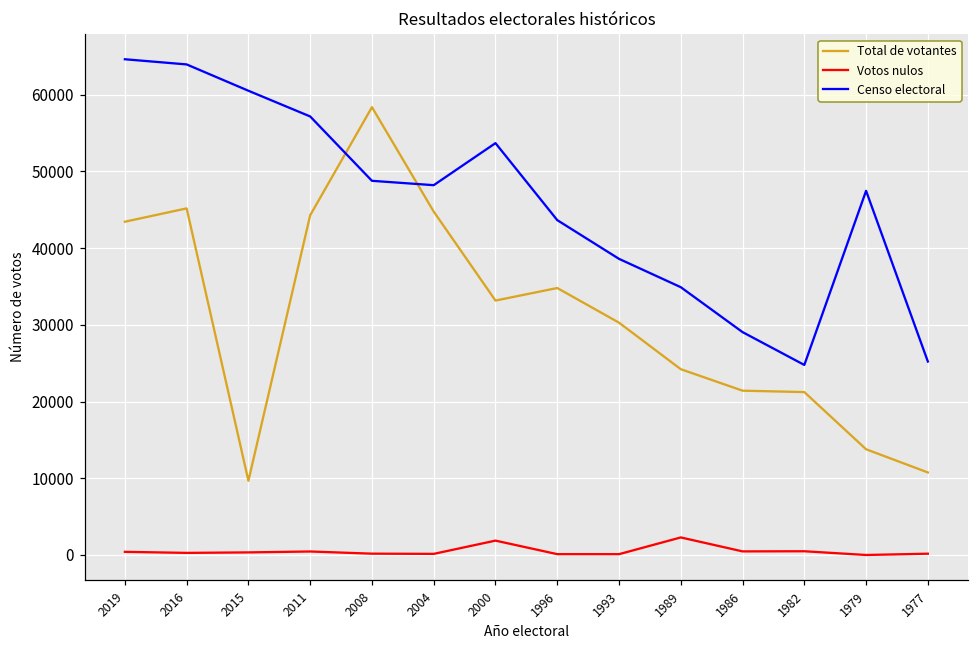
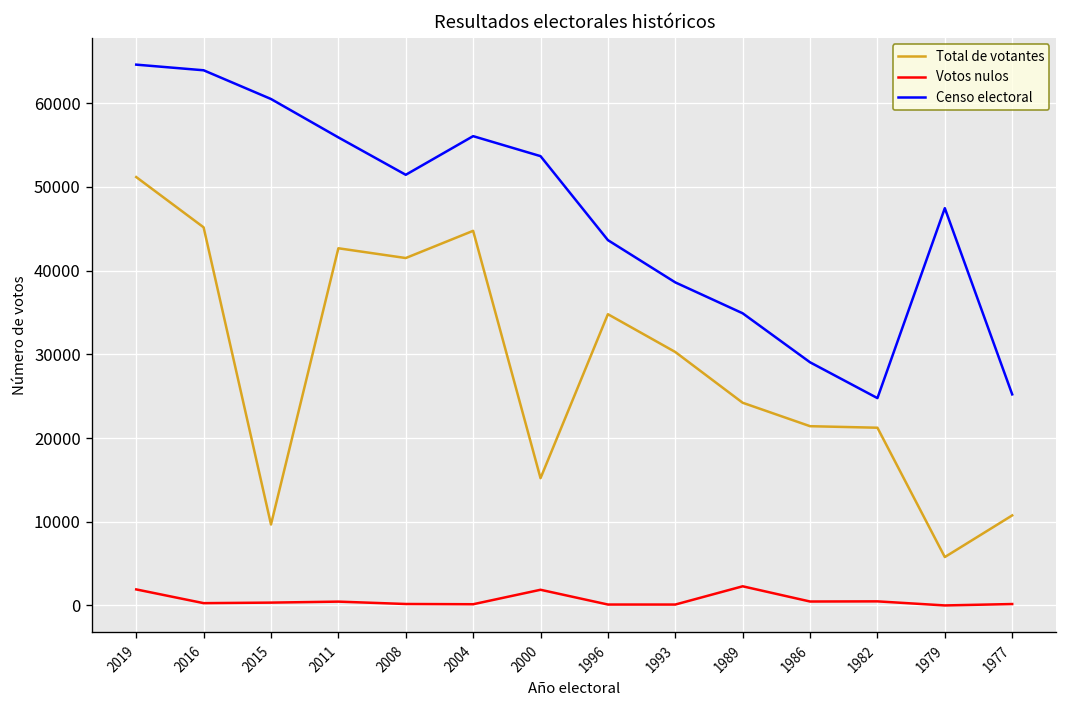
Total de votantes, 2019: 43000 -> 51000
Votos nulos, 2019: 0 -> 2000
Total de votantes, 2011: 44000 -> 43000
Censo electoral, 2011: 57000 -> 56000
Total de votantes, 2008: 58000 -> 42000
Censo electoral, 2008: 49000 -> 51000
Censo electoral, 2004: 48000 -> 56000
Total de votantes, 2000: 33000 -> 15000
Total de votantes, 1979: 14000 -> 6000
